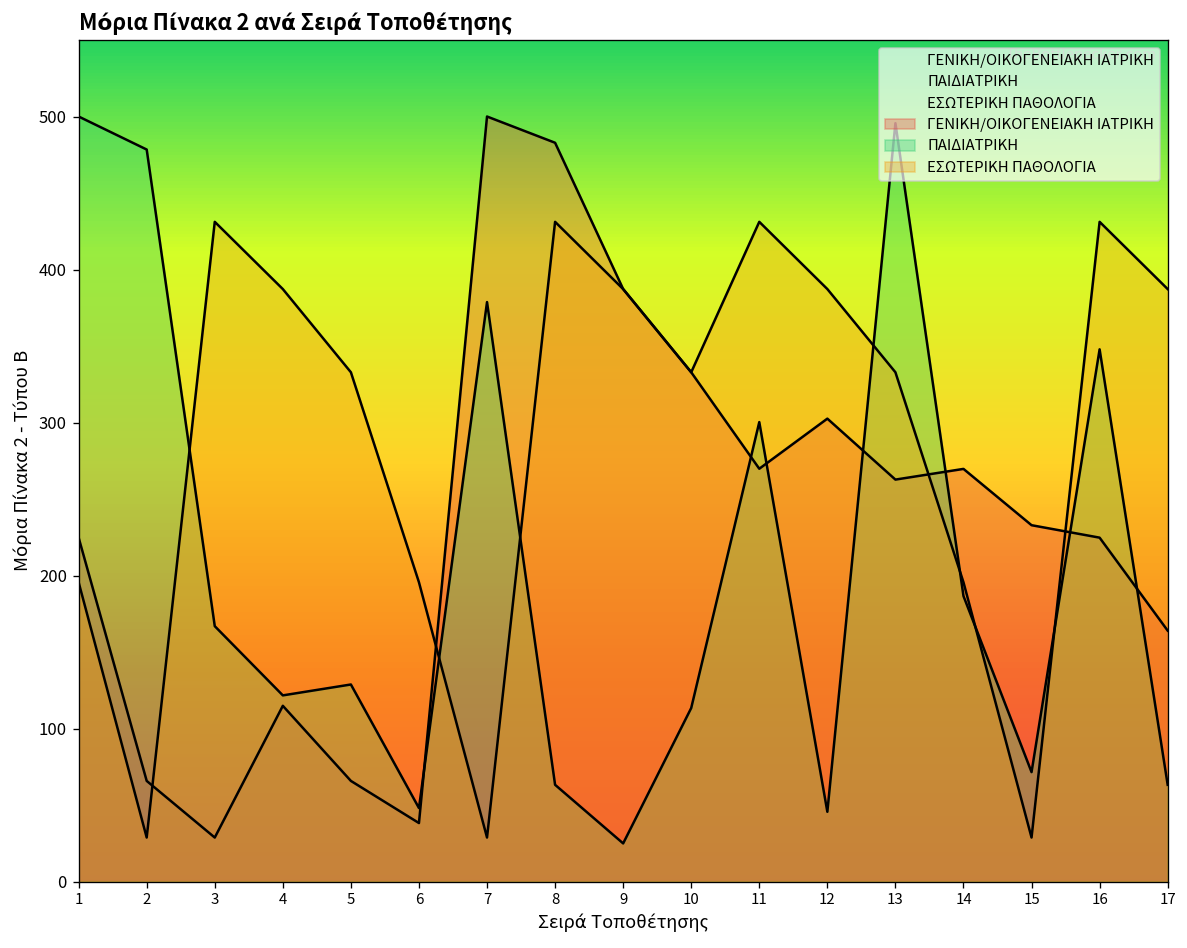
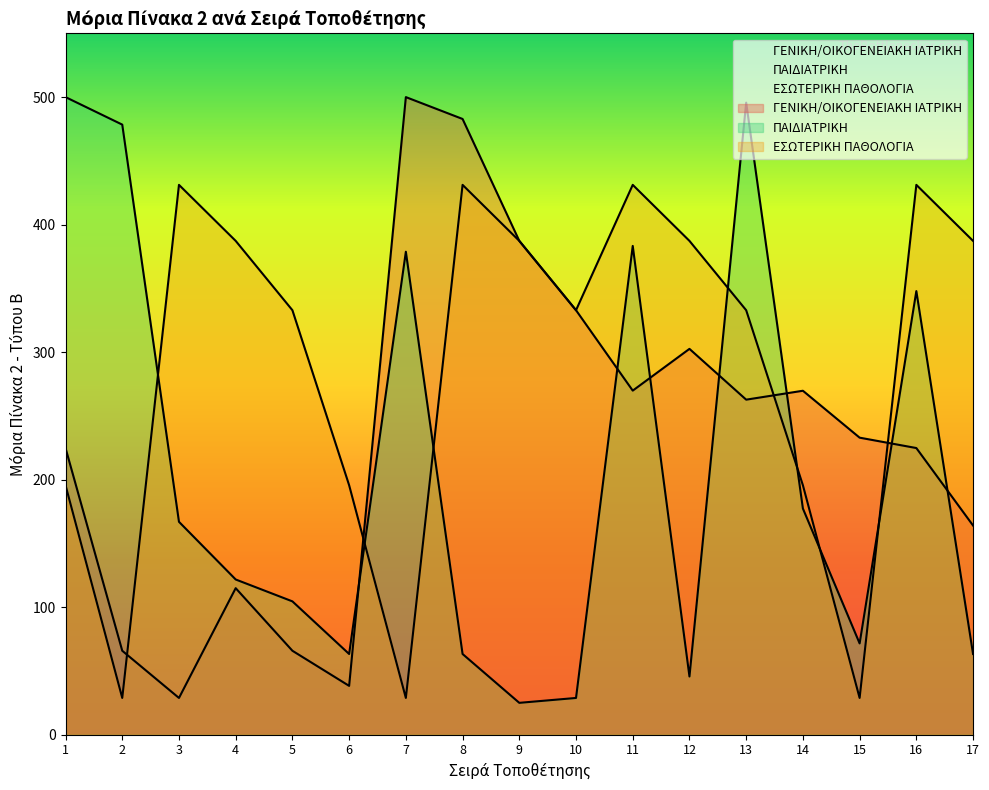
ΠΑΙΔΙΑΤΡΙΚΗ, 5: 129 -> 105
ΠΑΙΔΙΑΤΡΙΚΗ, 6: 48 -> 63
ΠΑΙΔΙΑΤΡΙΚΗ, 10: 113 -> 29
ΠΑΙΔΙΑΤΡΙΚΗ, 11: 300 -> 383
ΠΑΙΔΙΑΤΡΙΚΗ, 14: 187 -> 177
